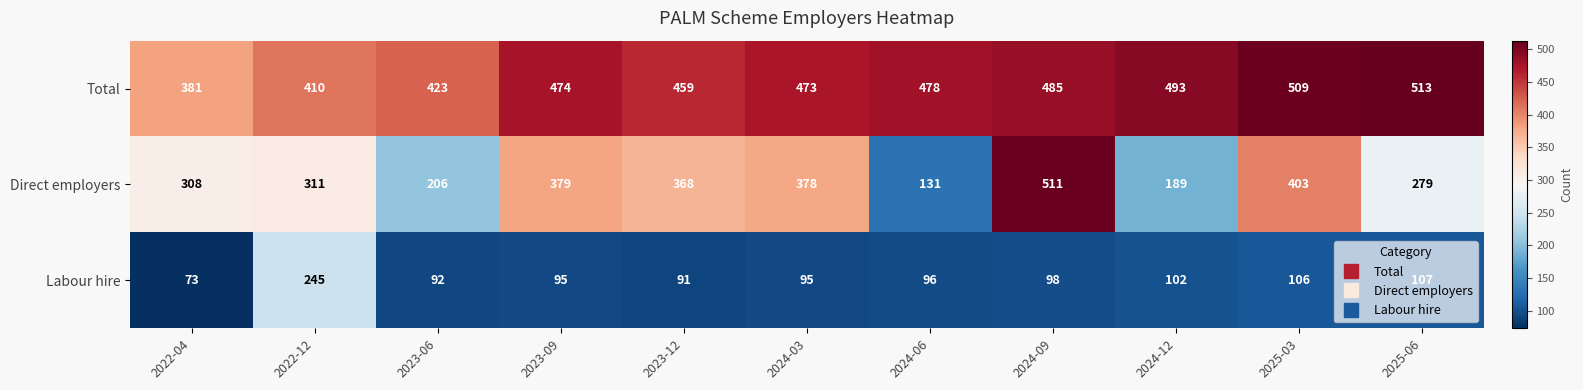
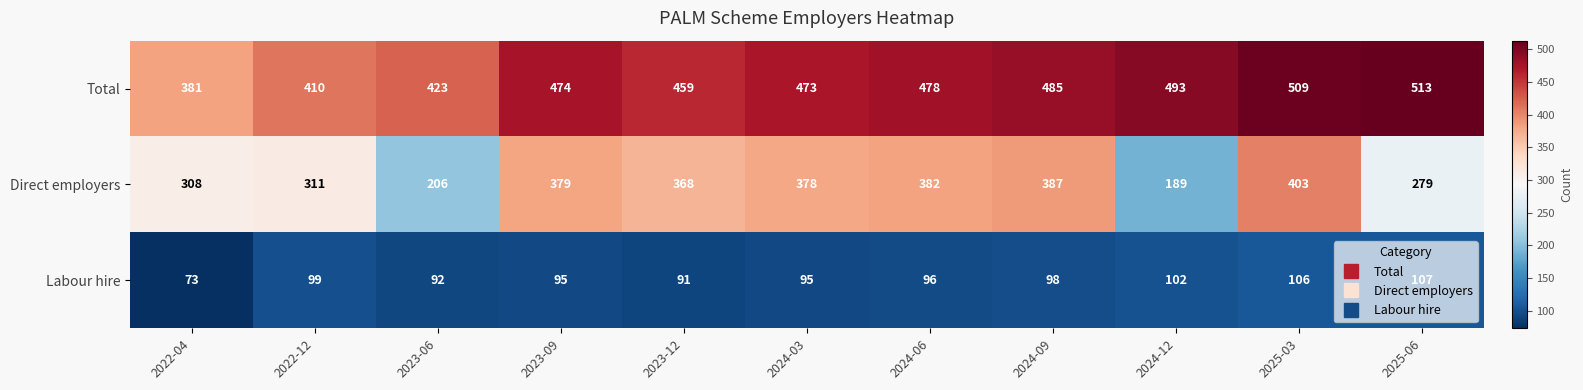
Direct employers, 2024-06: 131 -> 382
Direct employers, 2024-09: 511 -> 387
Labour hire, 2022-12: 245 -> 99
